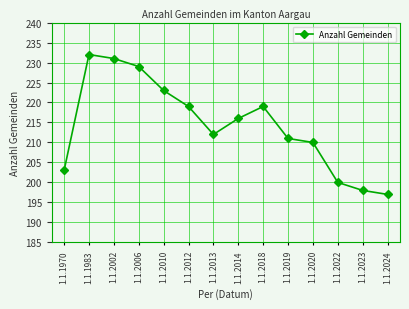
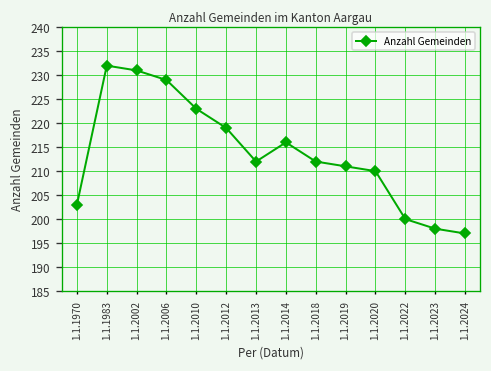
1.1.2018: 219 -> 212
